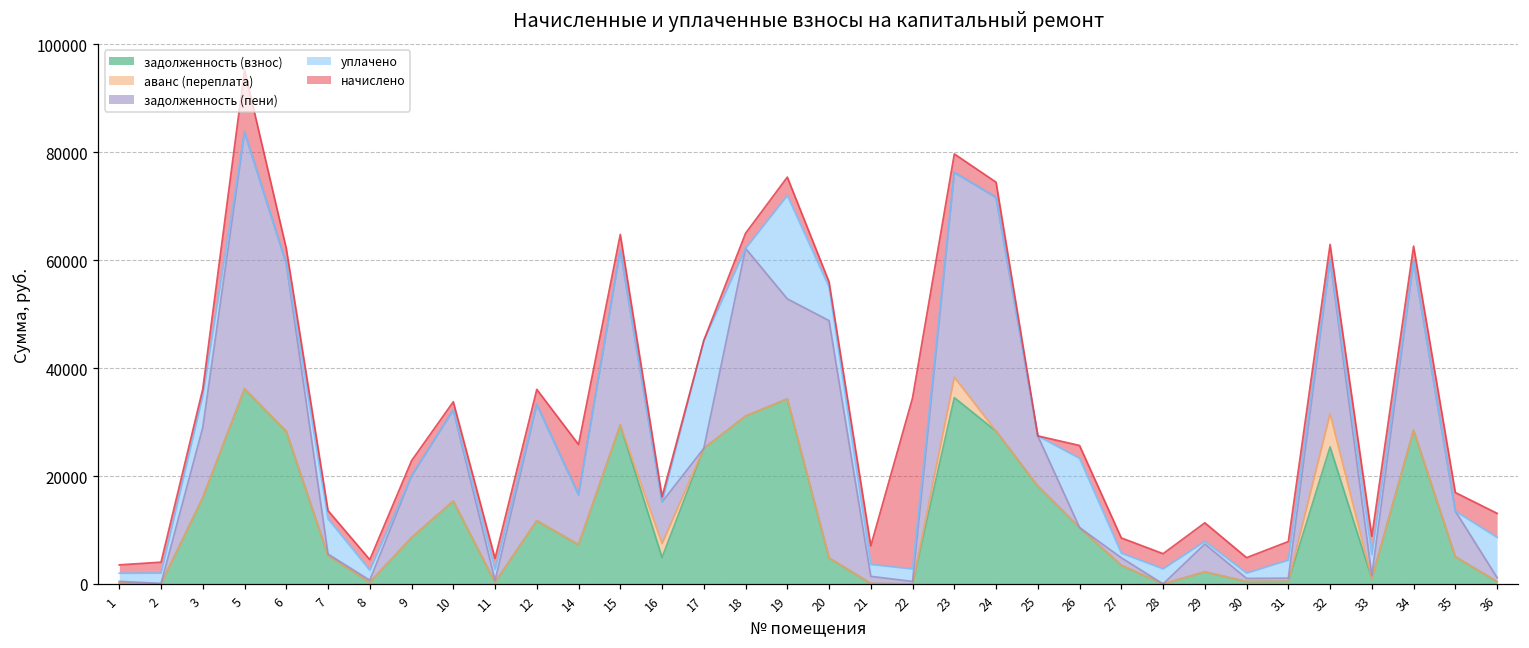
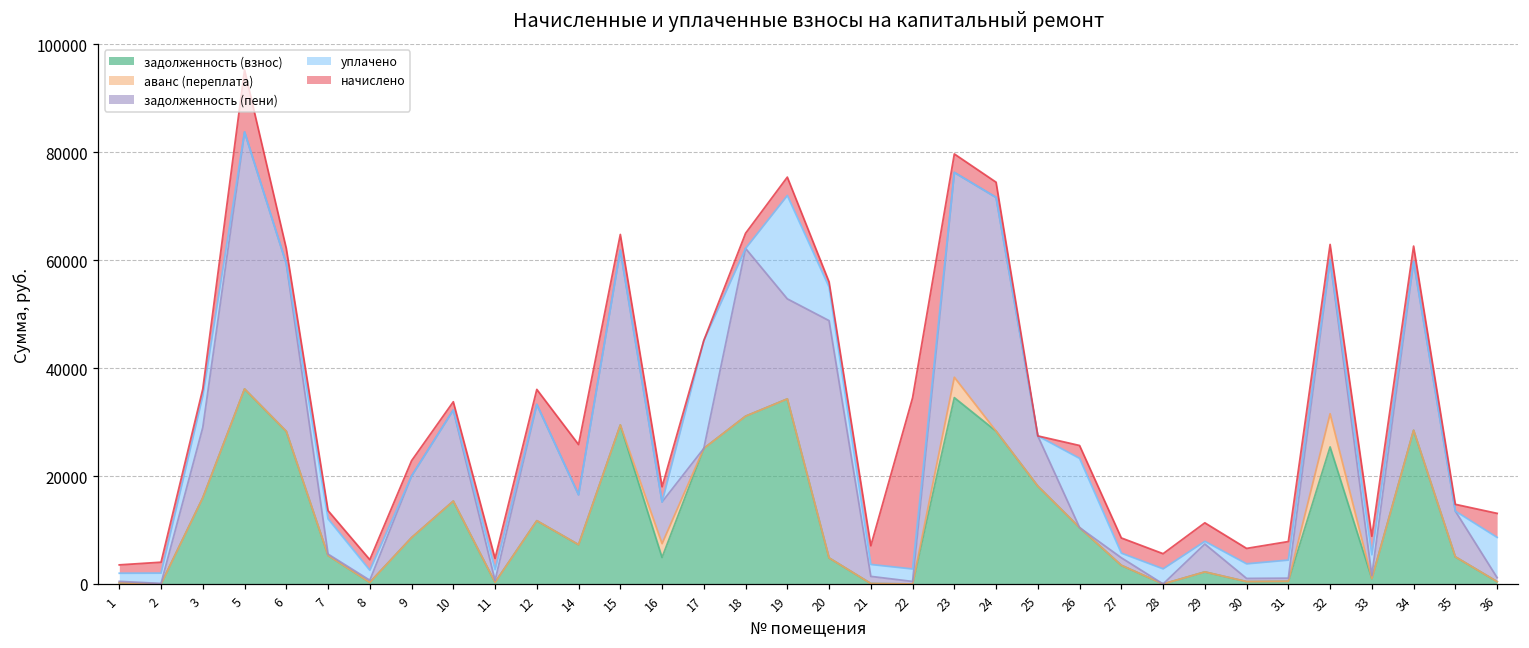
начислено, 16: 1000 -> 3000
уплачено, 30: 1000 -> 3000
начислено, 35: 3000 -> 1000
